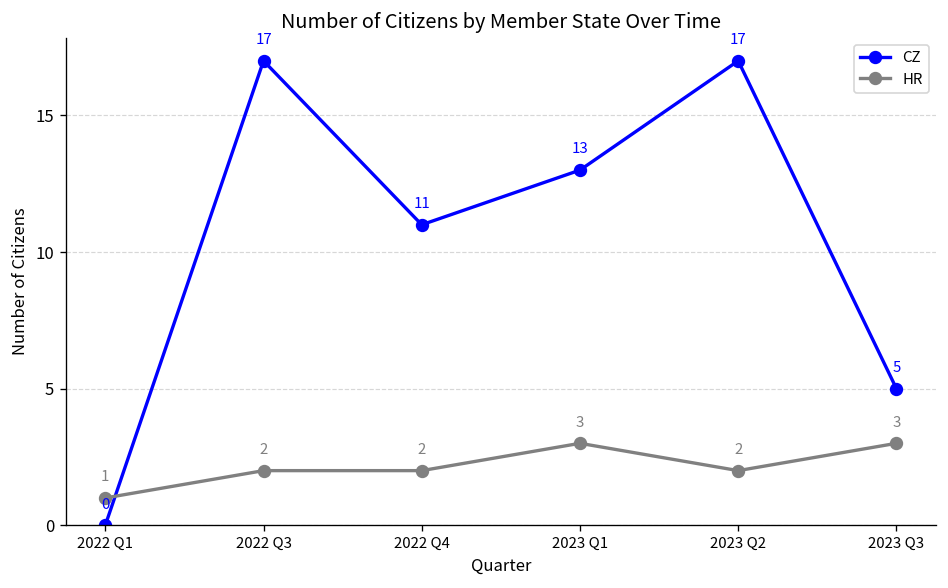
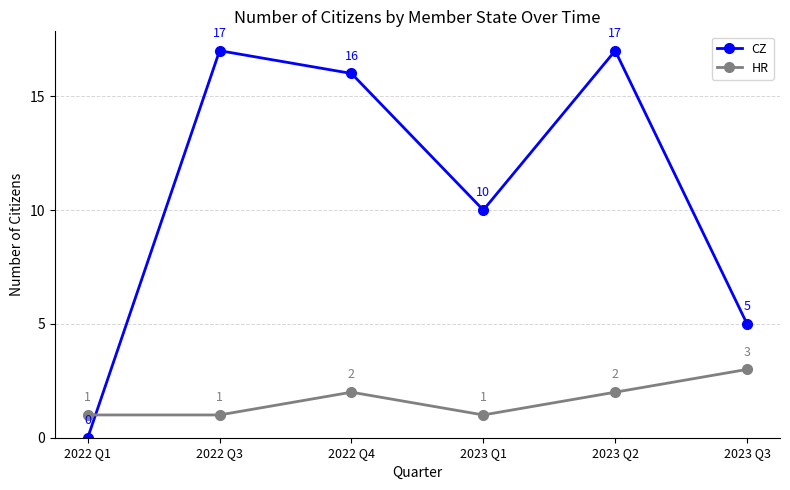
HR, 2022 Q3: 2 -> 1
CZ, 2022 Q4: 11 -> 16
CZ, 2023 Q1: 13 -> 10
HR, 2023 Q1: 3 -> 1
